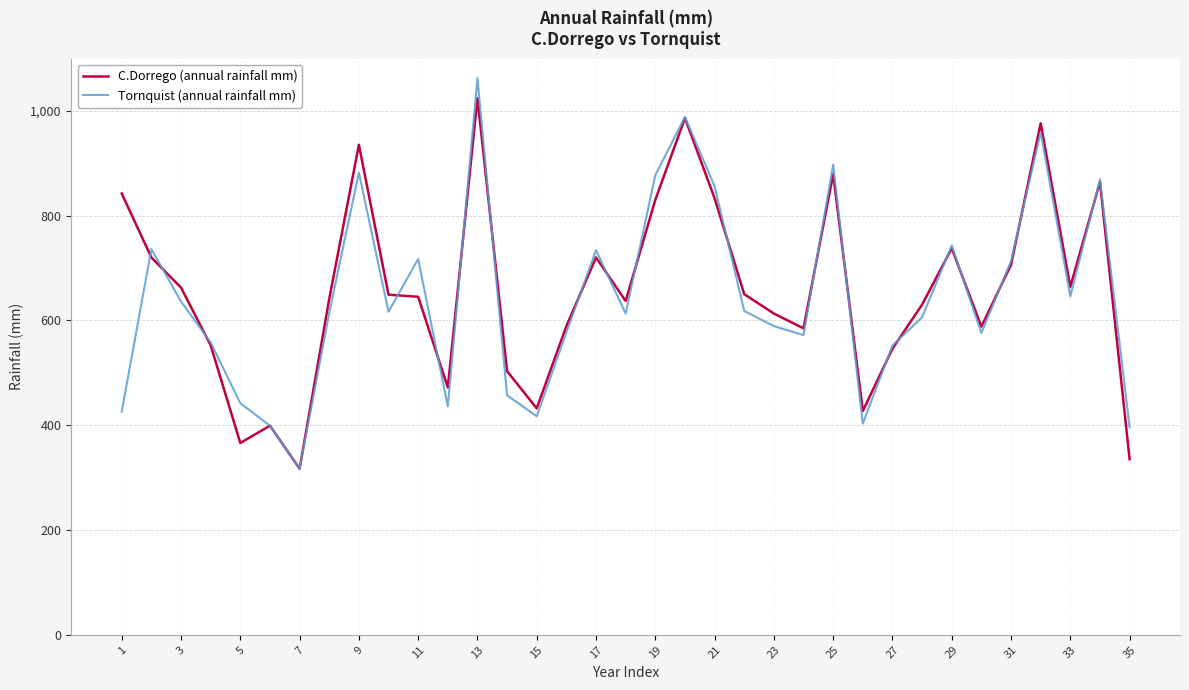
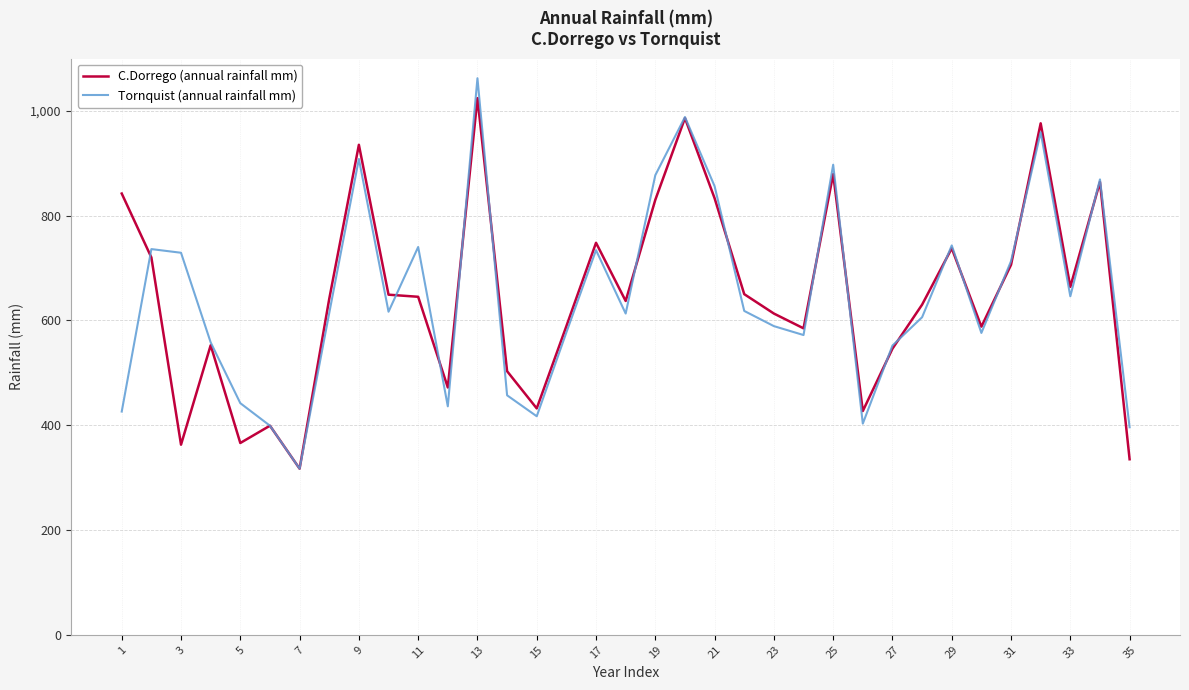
C.Dorrego (annual rainfall mm), 3: 660 -> 360
Tornquist (annual rainfall mm), 3: 640 -> 730
Tornquist (annual rainfall mm), 9: 880 -> 910
Tornquist (annual rainfall mm), 11: 720 -> 740
C.Dorrego (annual rainfall mm), 17: 720 -> 750
